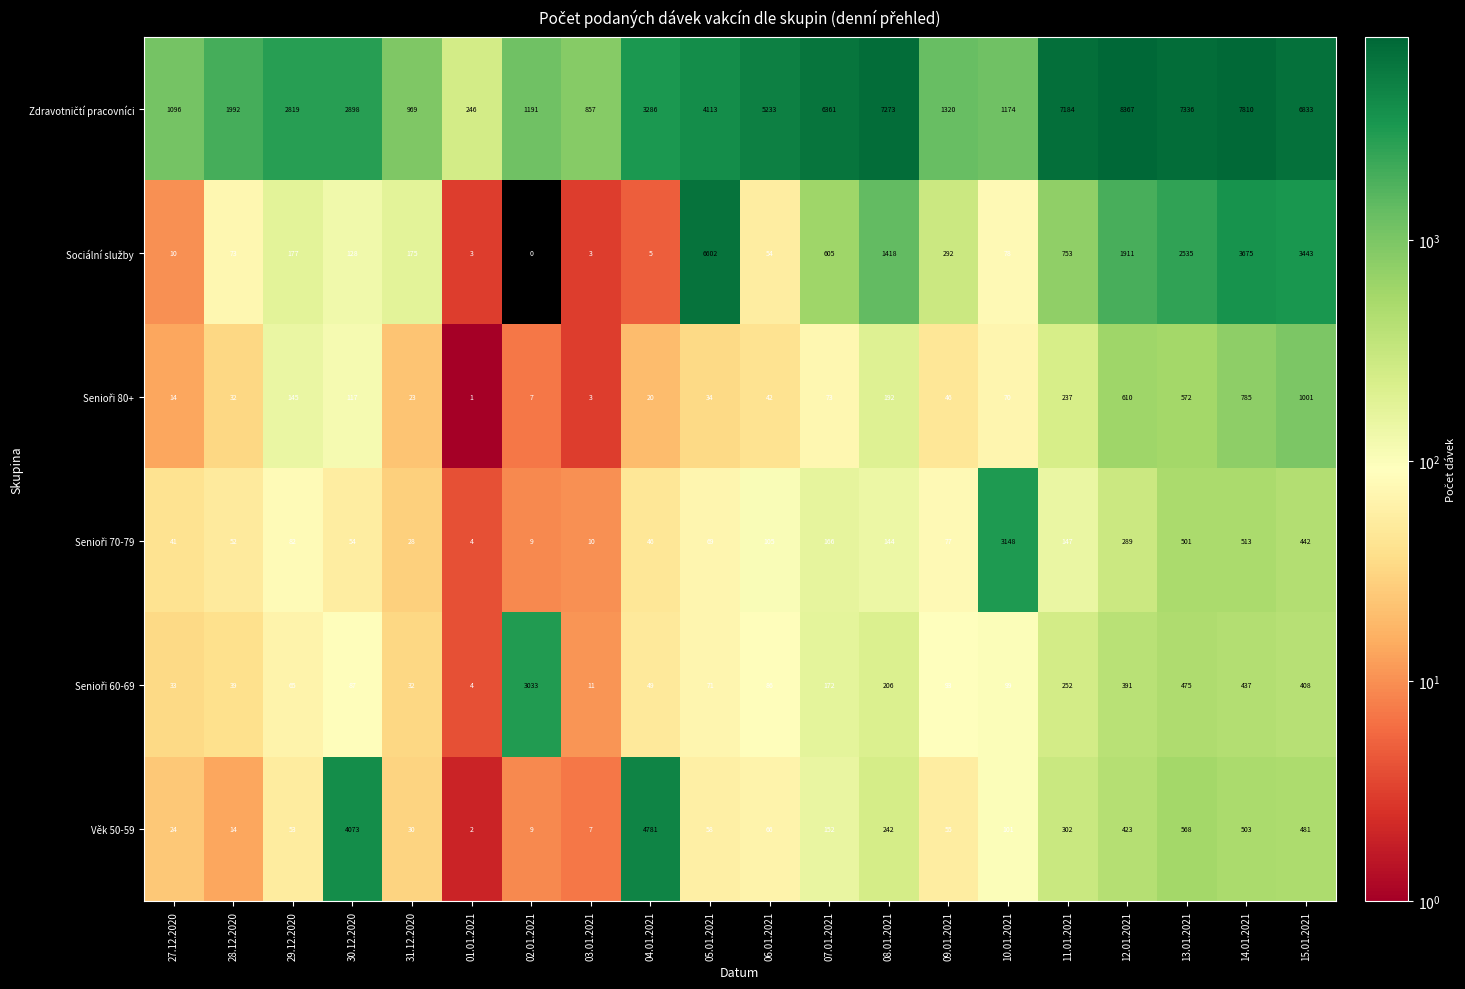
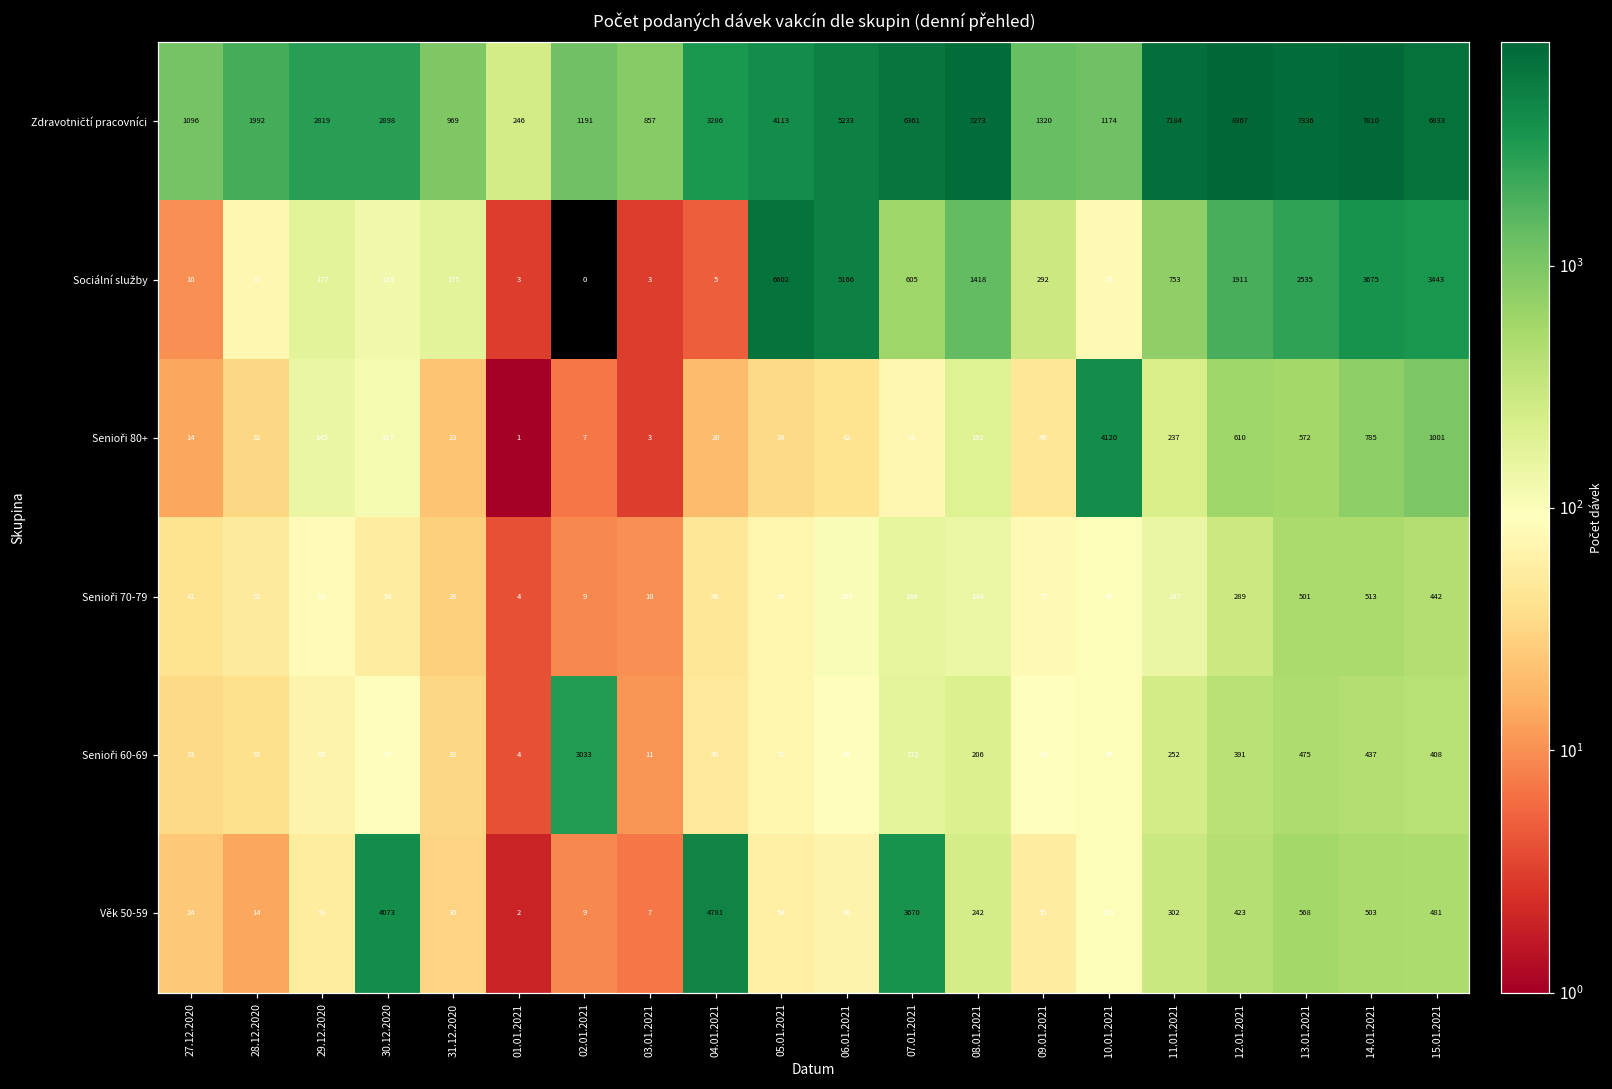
Sociální služby, 06.01.2021: 54 -> 5166
Senioři 80+, 10.01.2021: 70 -> 4120
Senioři 70-79, 10.01.2021: 3148 -> 99
Věk 50-59, 07.01.2021: 152 -> 3670
